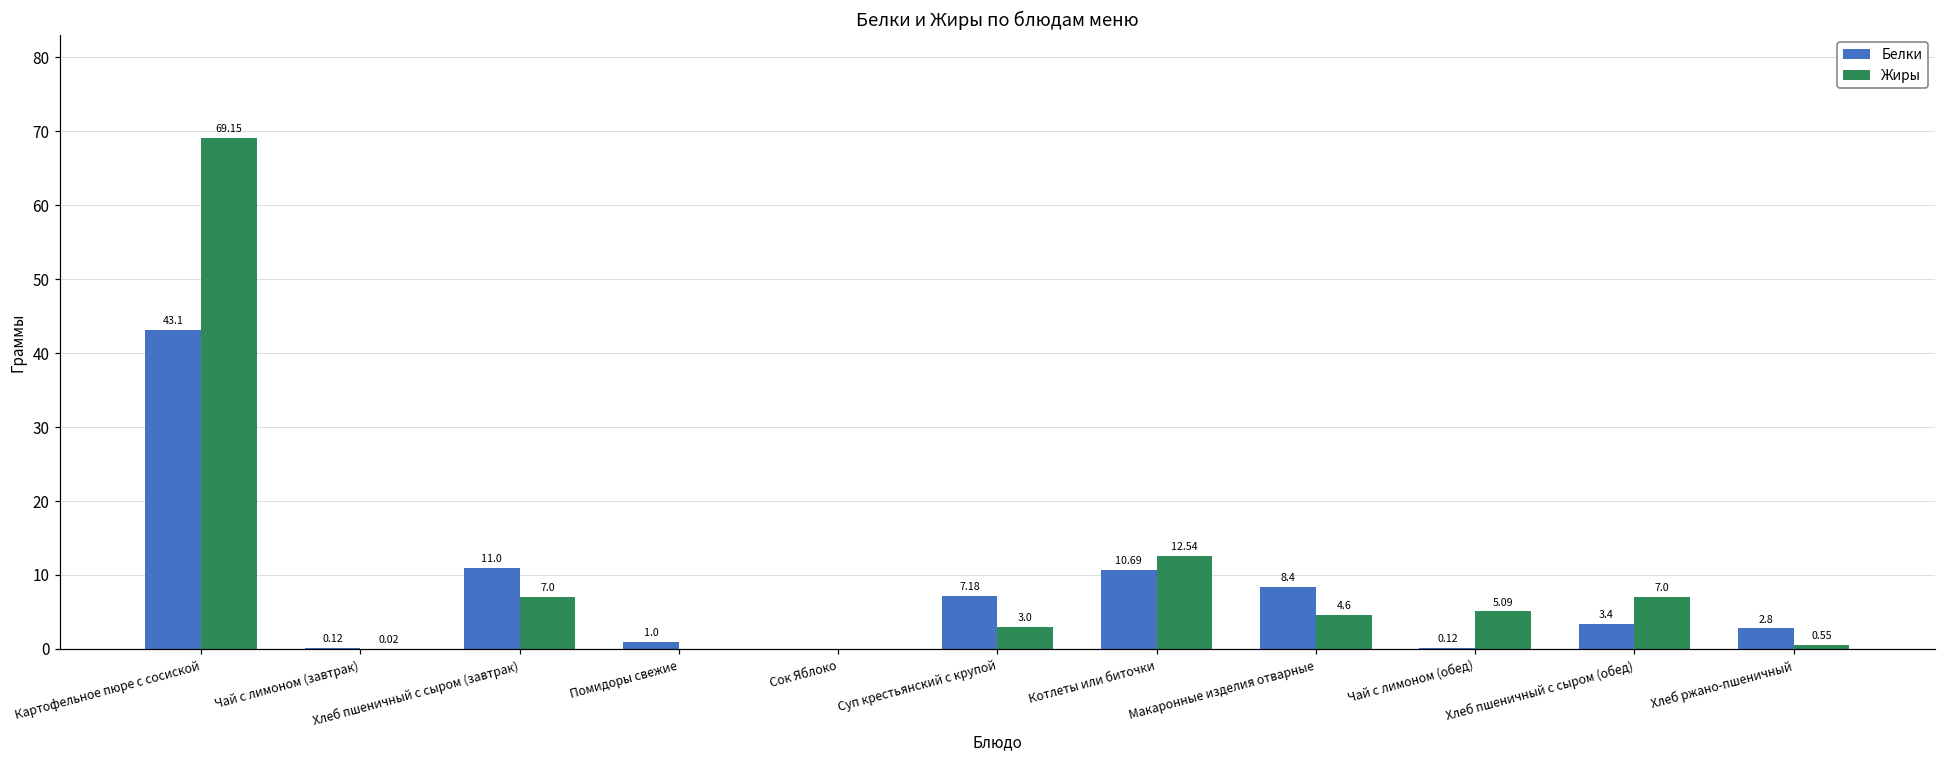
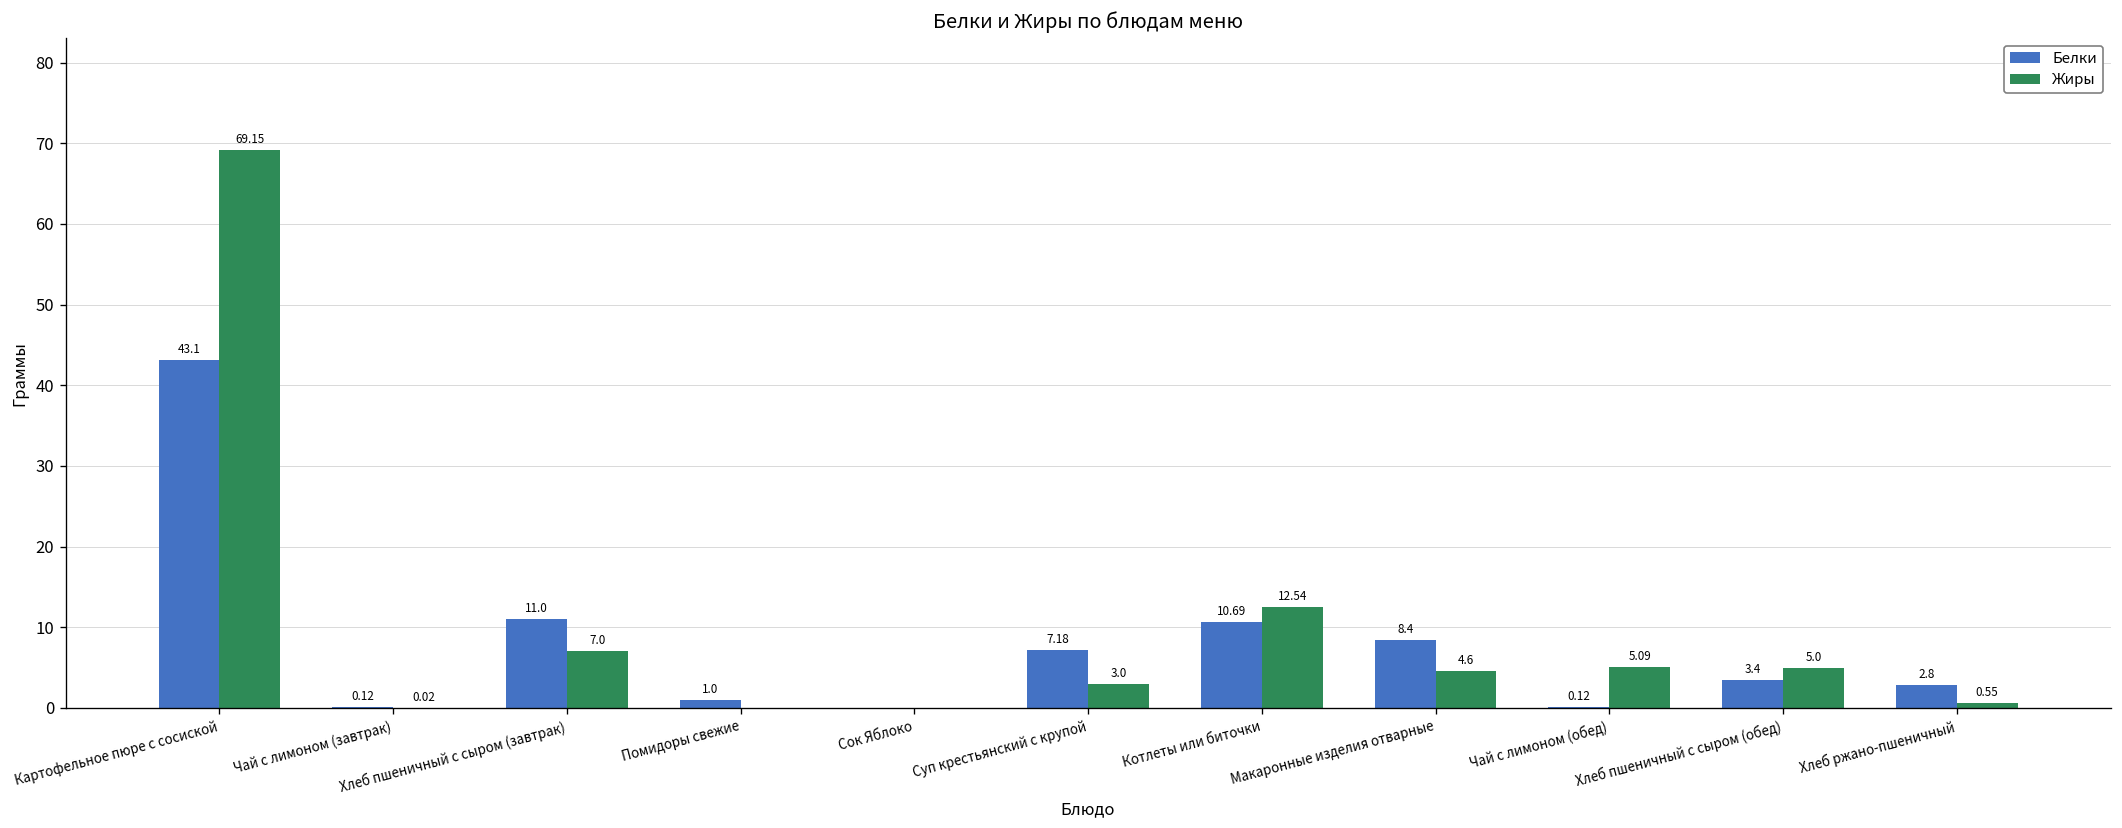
Жиры, Хлеб пшеничный с сыром (обед): 7.0 -> 5.0
